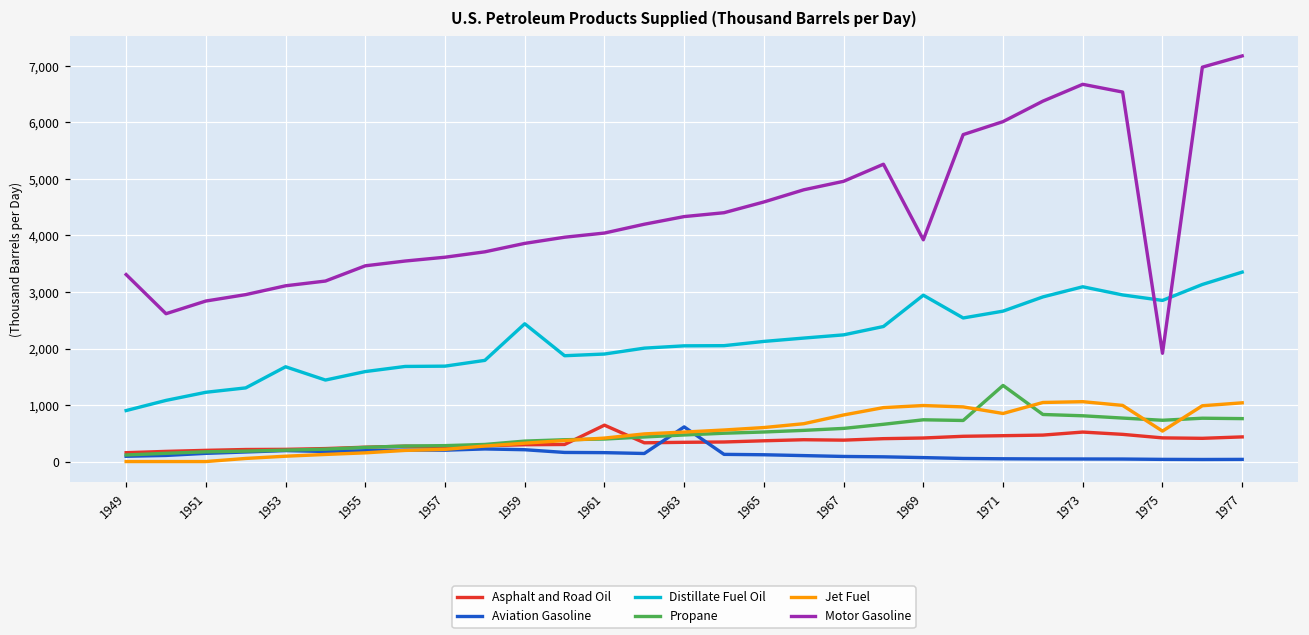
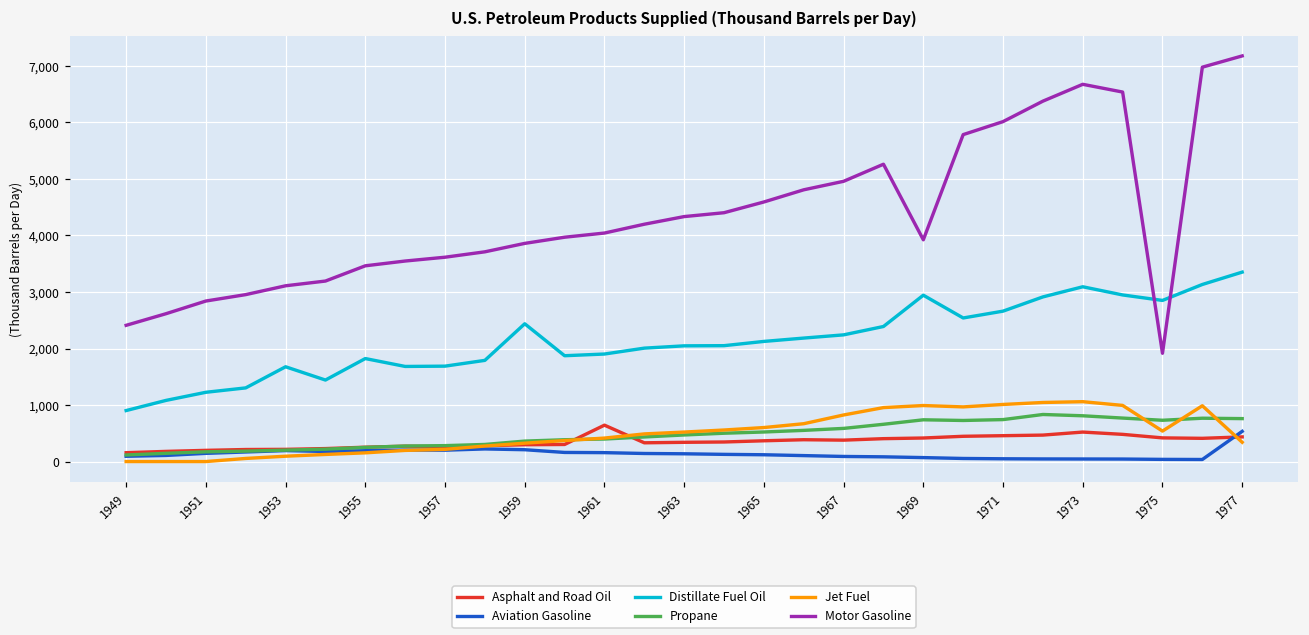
Motor Gasoline, 1949: 3,300 -> 2,400
Distillate Fuel Oil, 1955: 1,600 -> 1,800
Aviation Gasoline, 1963: 600 -> 100
Propane, 1971: 1,300 -> 700
Jet Fuel, 1971: 900 -> 1,000
Aviation Gasoline, 1977: 0 -> 500
Jet Fuel, 1977: 1,000 -> 300
